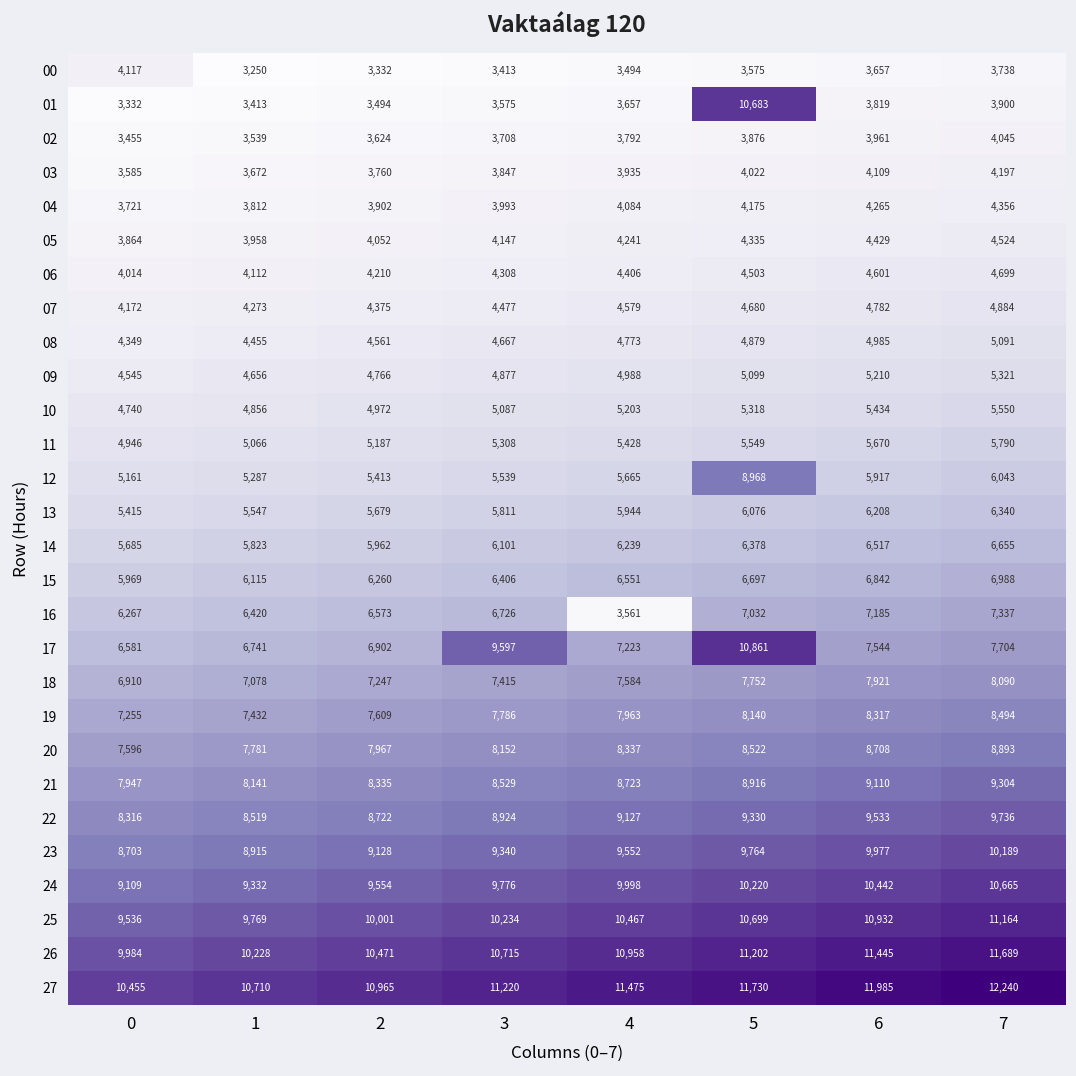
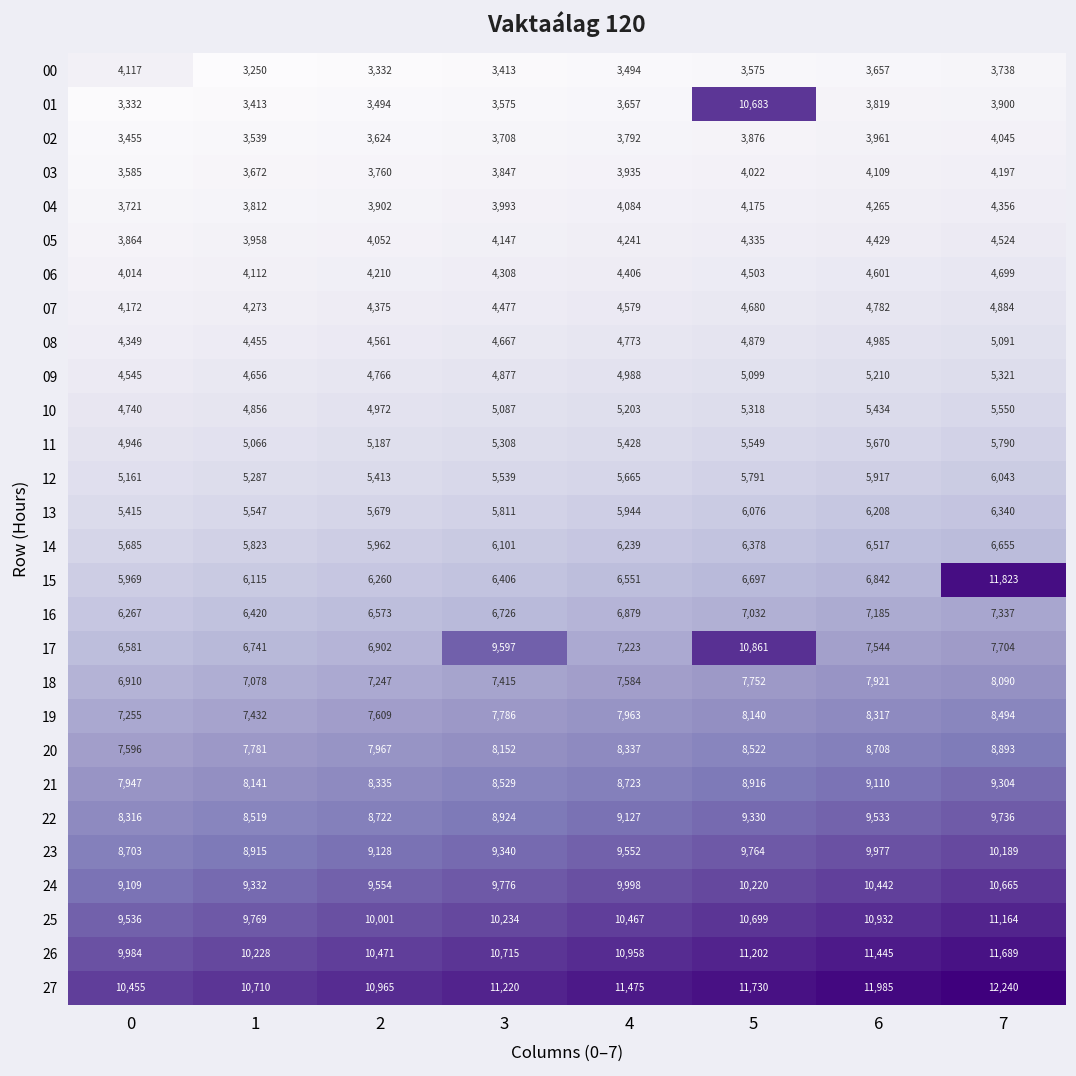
12, 5: 8,968 -> 5,791
15, 7: 6,988 -> 11,823
16, 4: 3,561 -> 6,879
